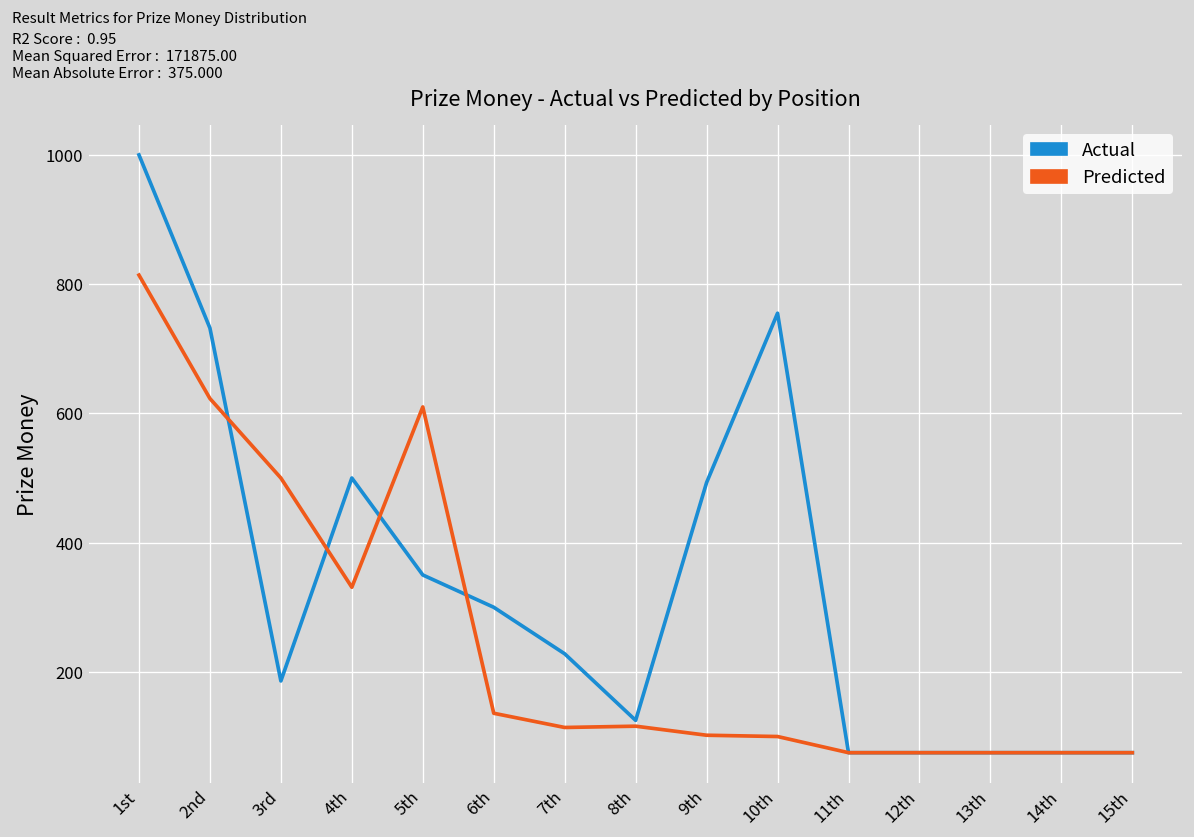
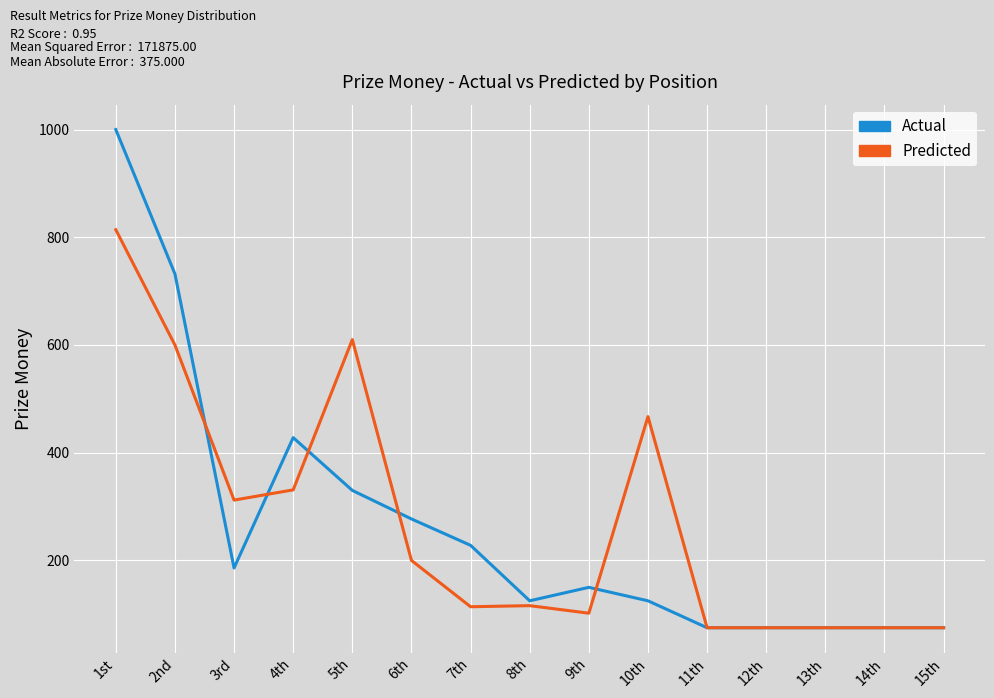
Predicted, 2nd: 620 -> 600
Predicted, 3rd: 500 -> 310
Actual, 4th: 500 -> 430
Actual, 5th: 350 -> 330
Actual, 6th: 300 -> 280
Predicted, 6th: 140 -> 200
Actual, 9th: 490 -> 150
Actual, 10th: 760 -> 130
Predicted, 10th: 100 -> 470
